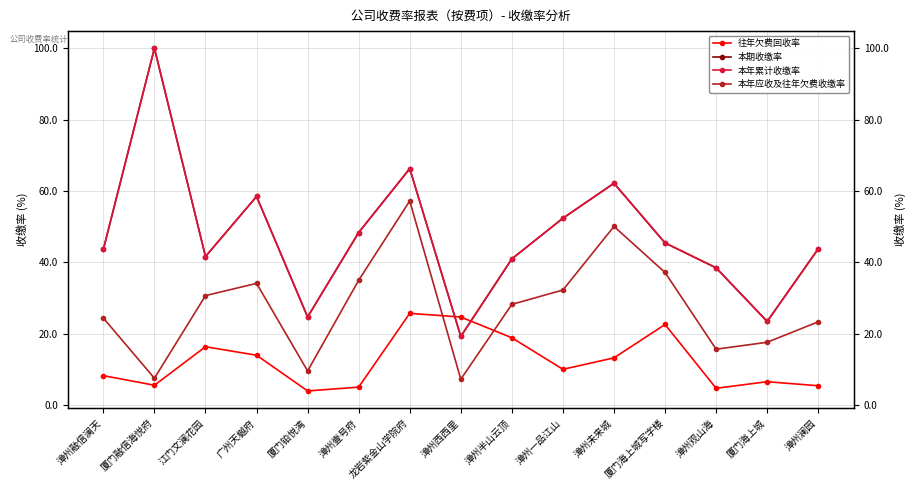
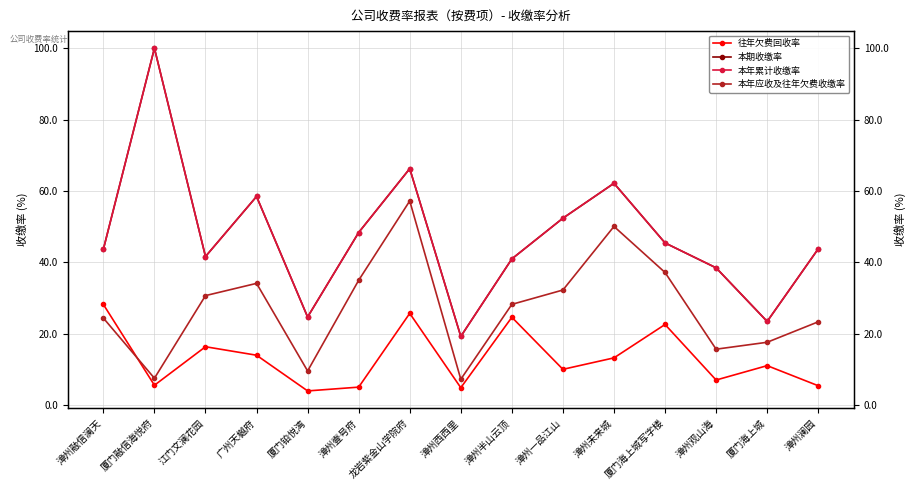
往年欠费回收率, 漳州融信澜天: 8 -> 28
往年欠费回收率, 漳州西西里: 25 -> 5
往年欠费回收率, 漳州半山云顶: 19 -> 25
往年欠费回收率, 漳州观山海: 5 -> 7
往年欠费回收率, 厦门海上城: 7 -> 11
